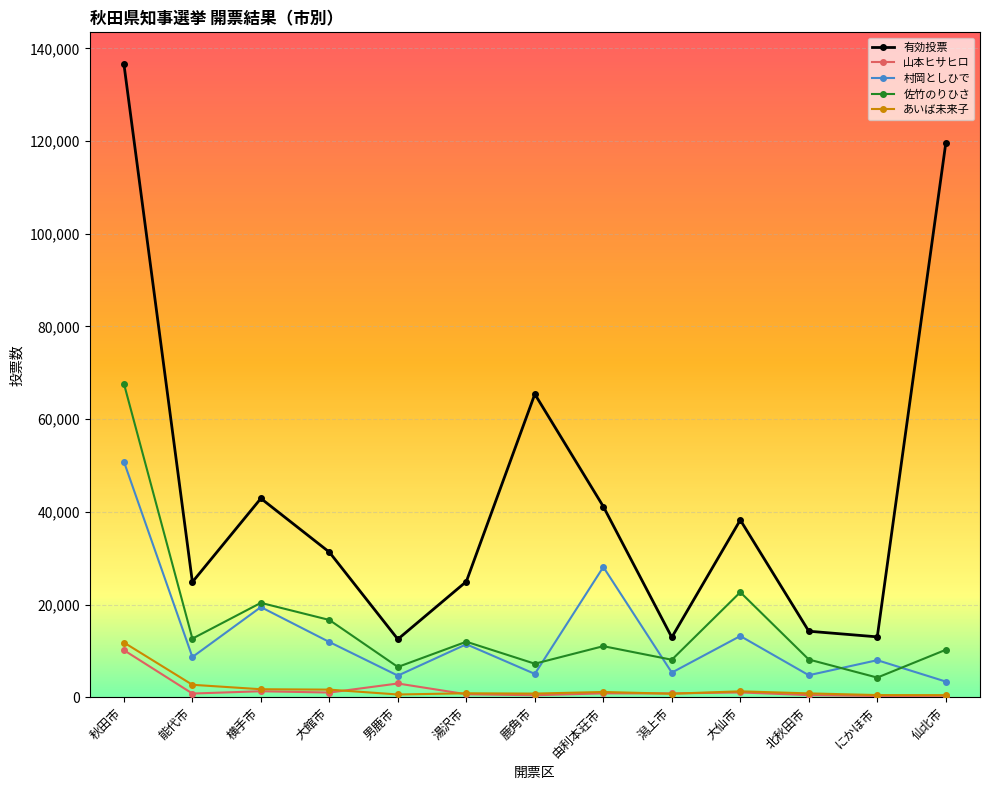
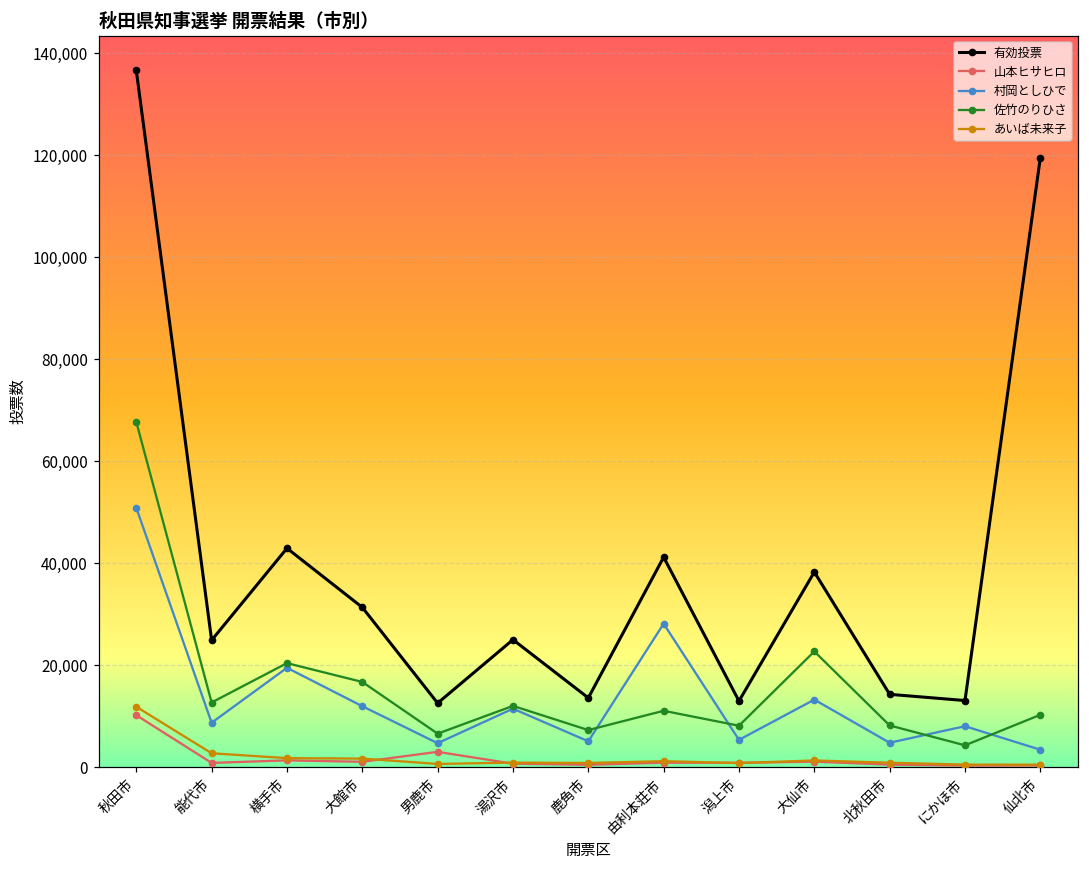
有効投票, 鹿角市: 65,000 -> 14,000
